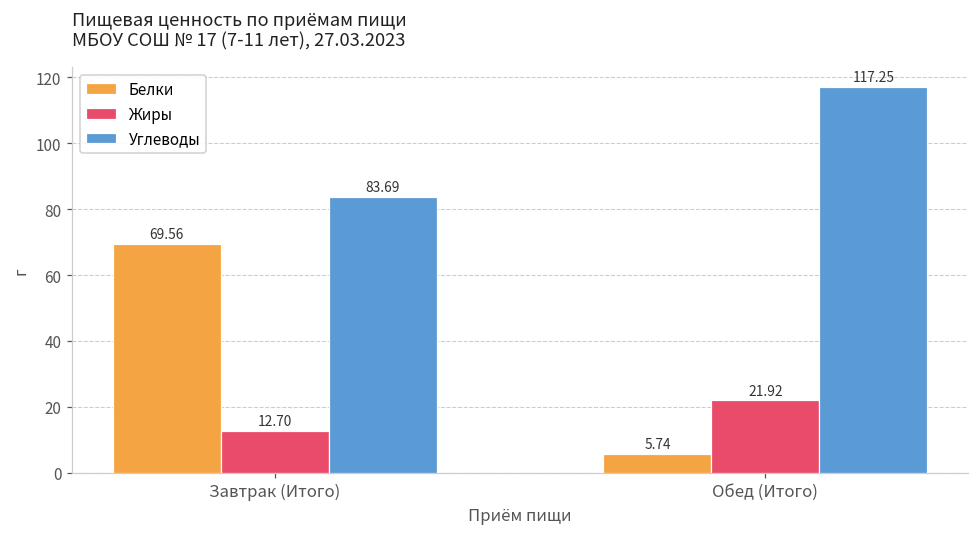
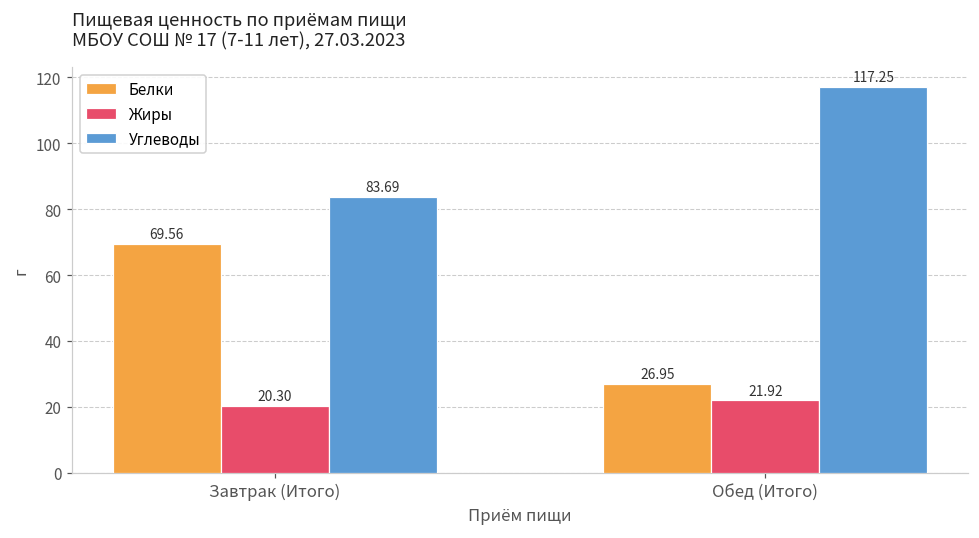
Жиры, Завтрак (Итого): 12.70 -> 20.30
Белки, Обед (Итого): 5.74 -> 26.95
